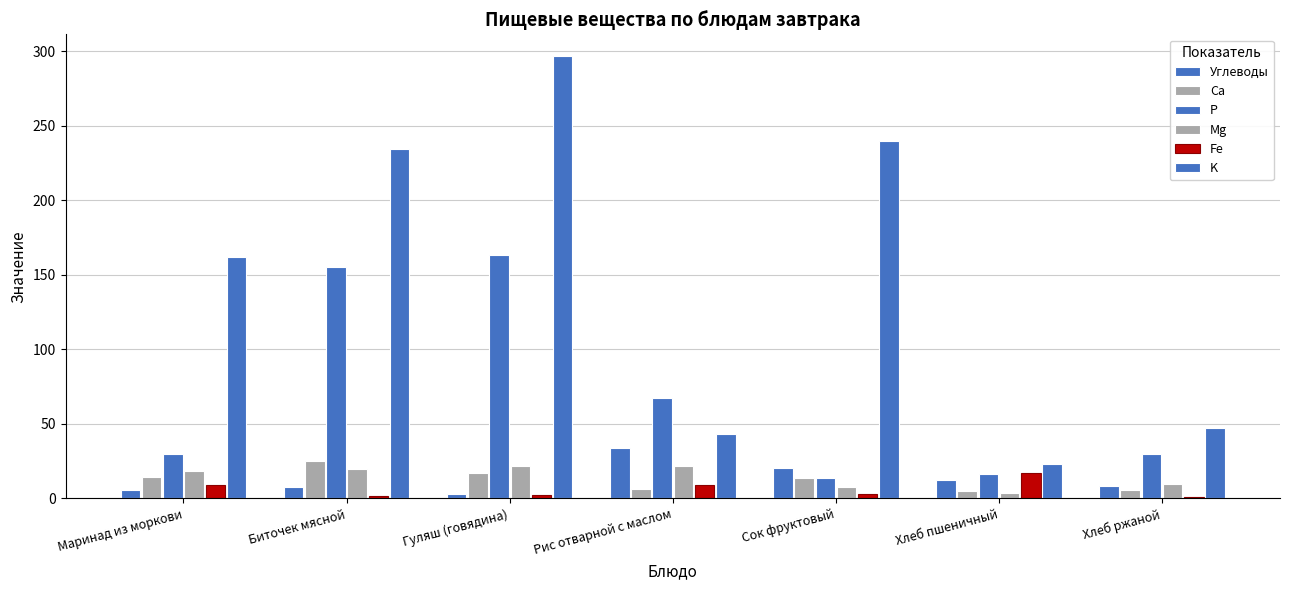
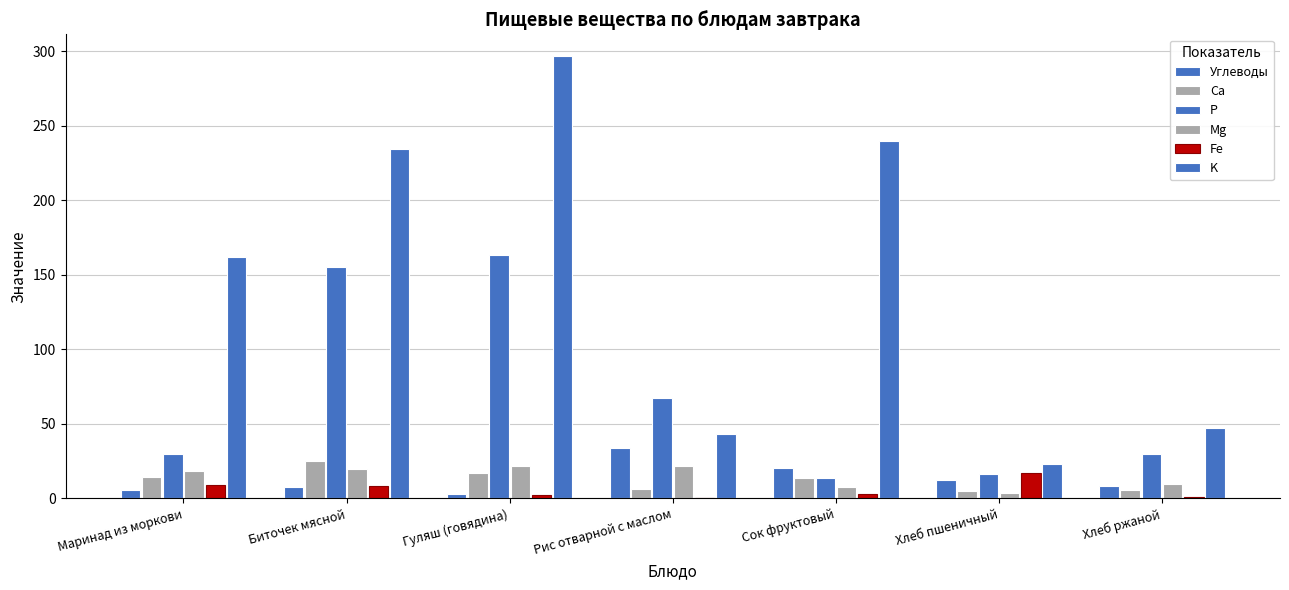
Fe, Биточек мясной: 2 -> 8
Fe, Рис отварной с маслом: 9 -> 0
